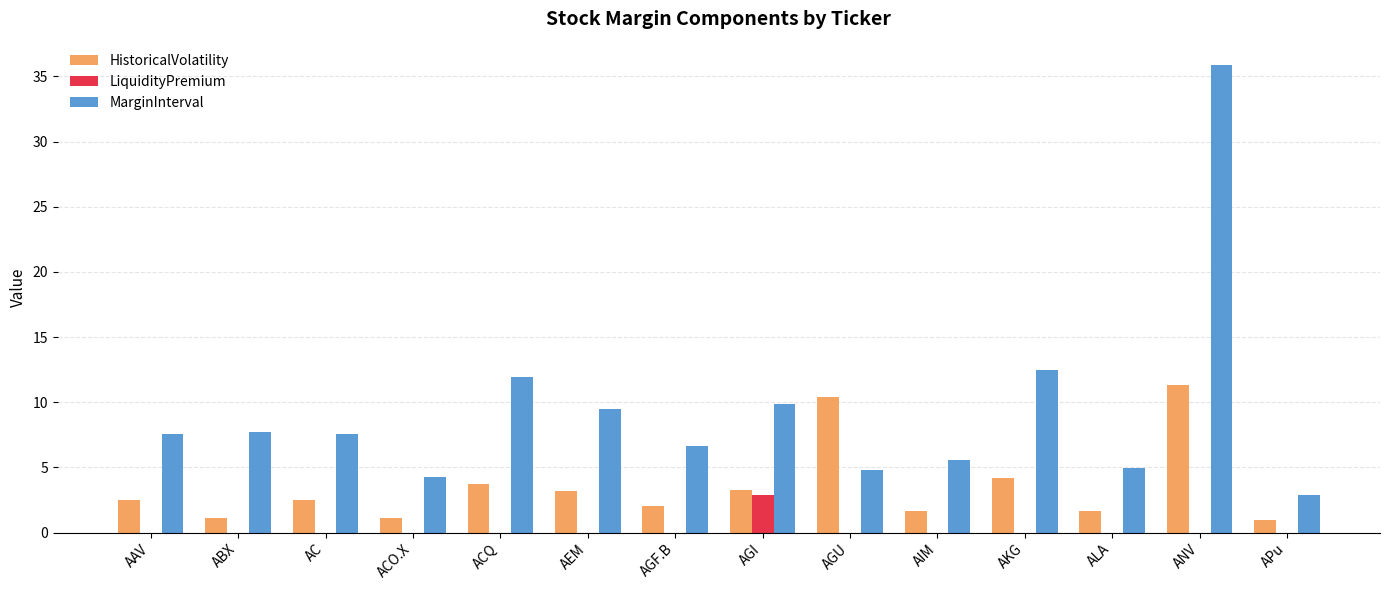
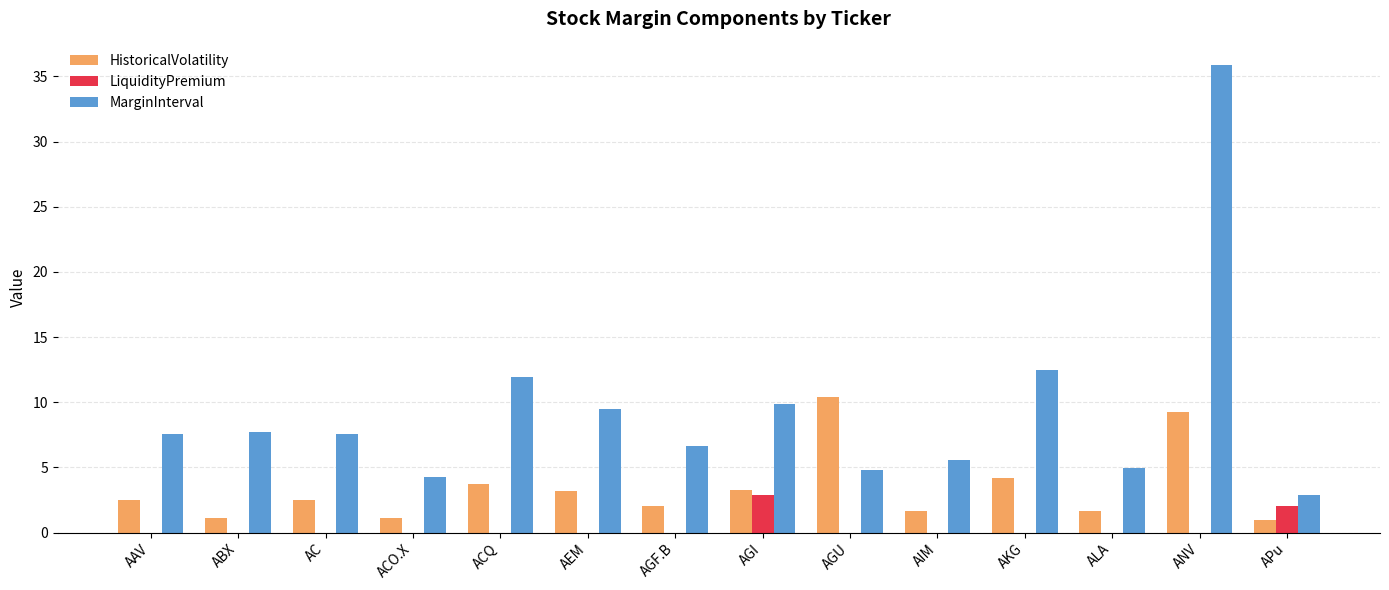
HistoricalVolatility, ANV: 11.3 -> 9.2
LiquidityPremium, APu: 0 -> 2
